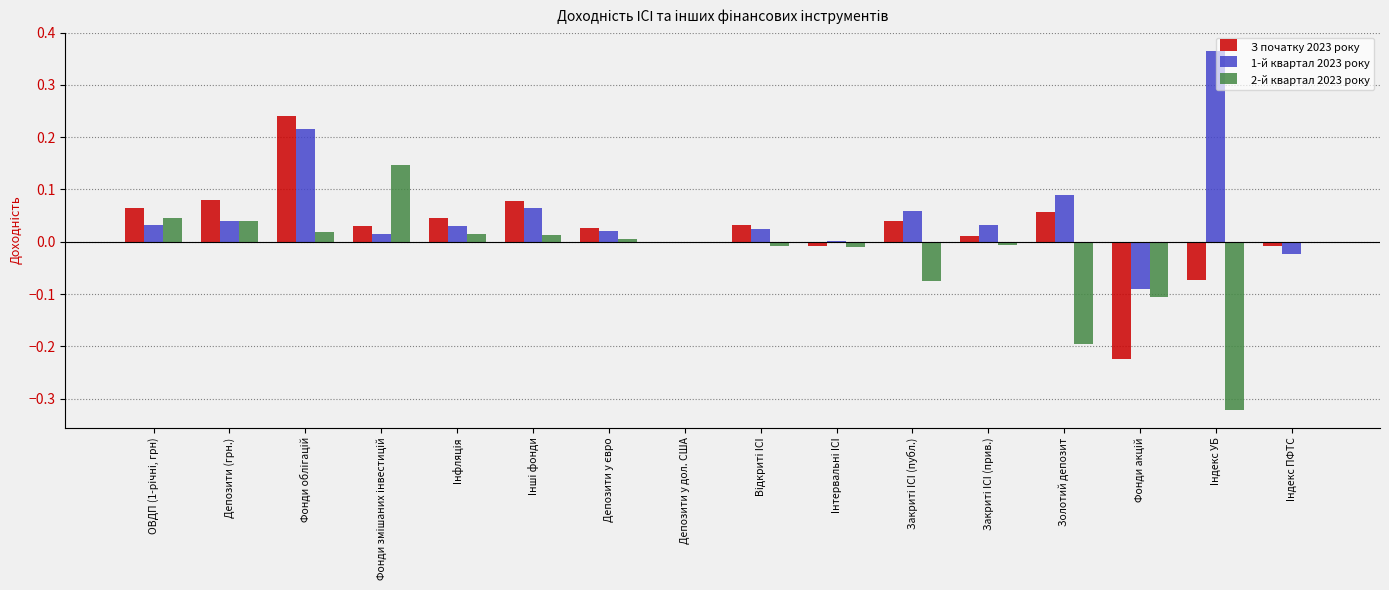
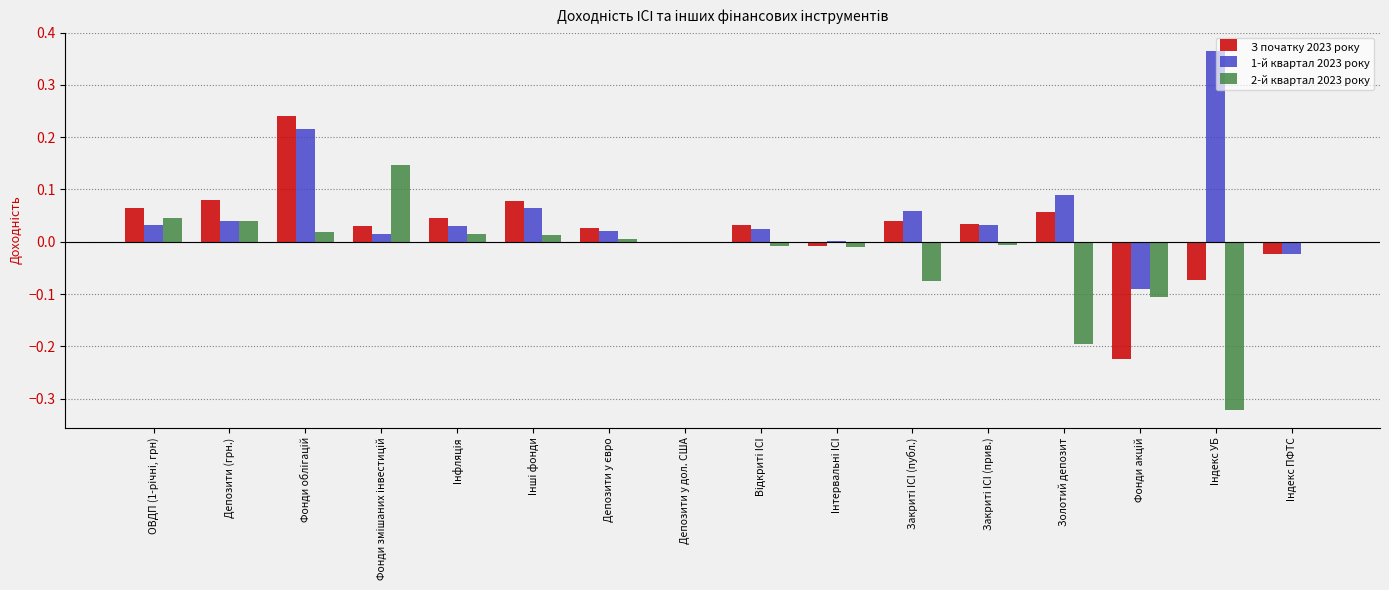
З початку 2023 року, Закриті ІСІ (прив.): 0.01 -> 0.03
З початку 2023 року, Індекс ПФТС: -0.01 -> -0.02
